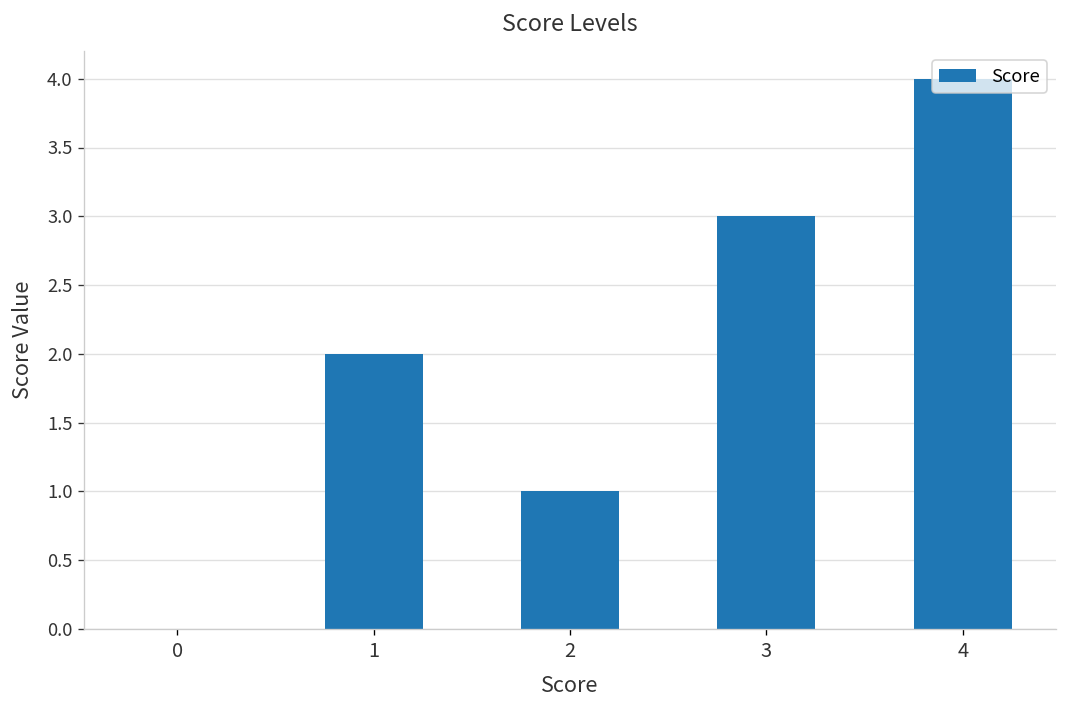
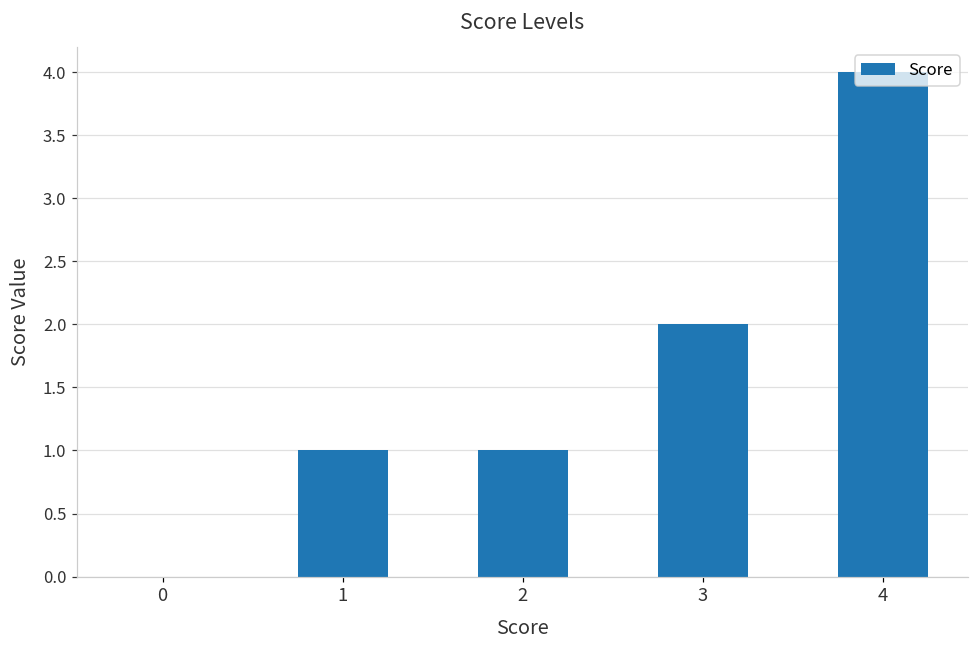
1: 2 -> 1
3: 3 -> 2
